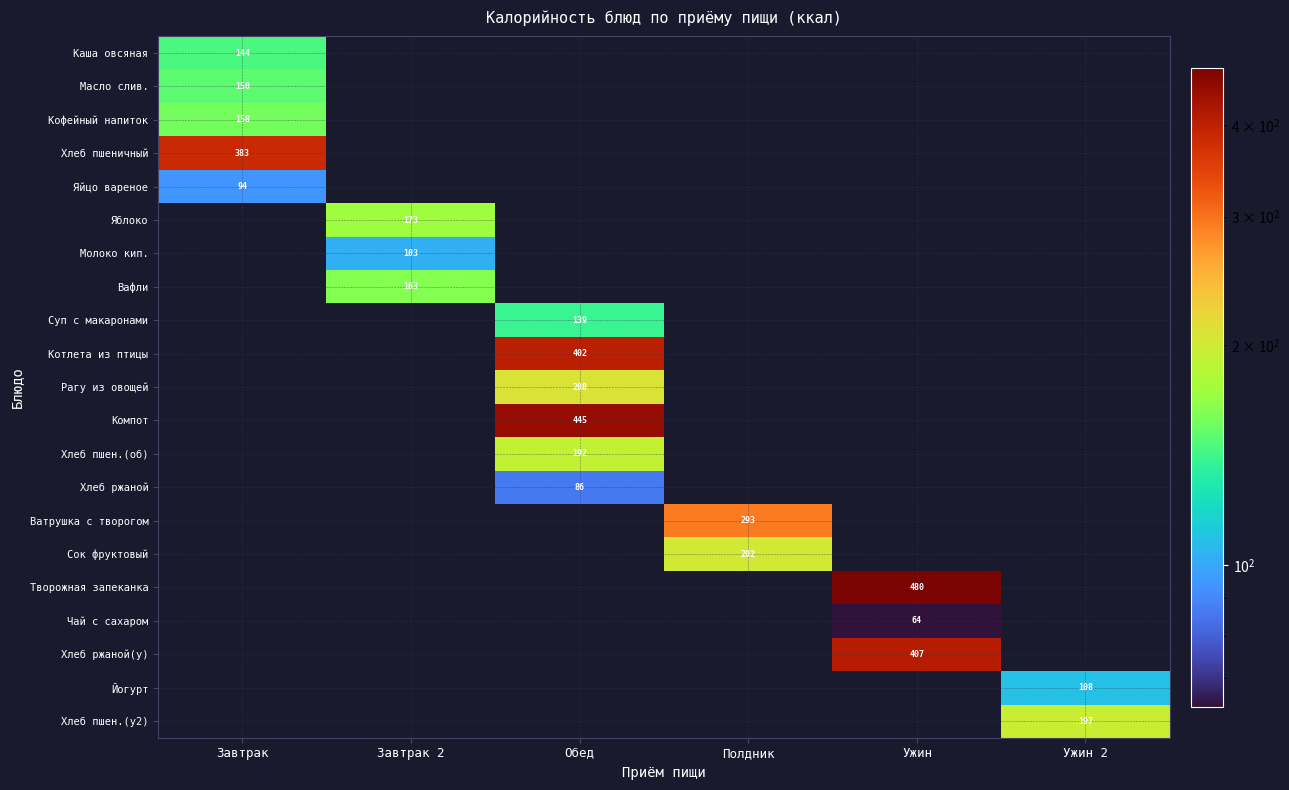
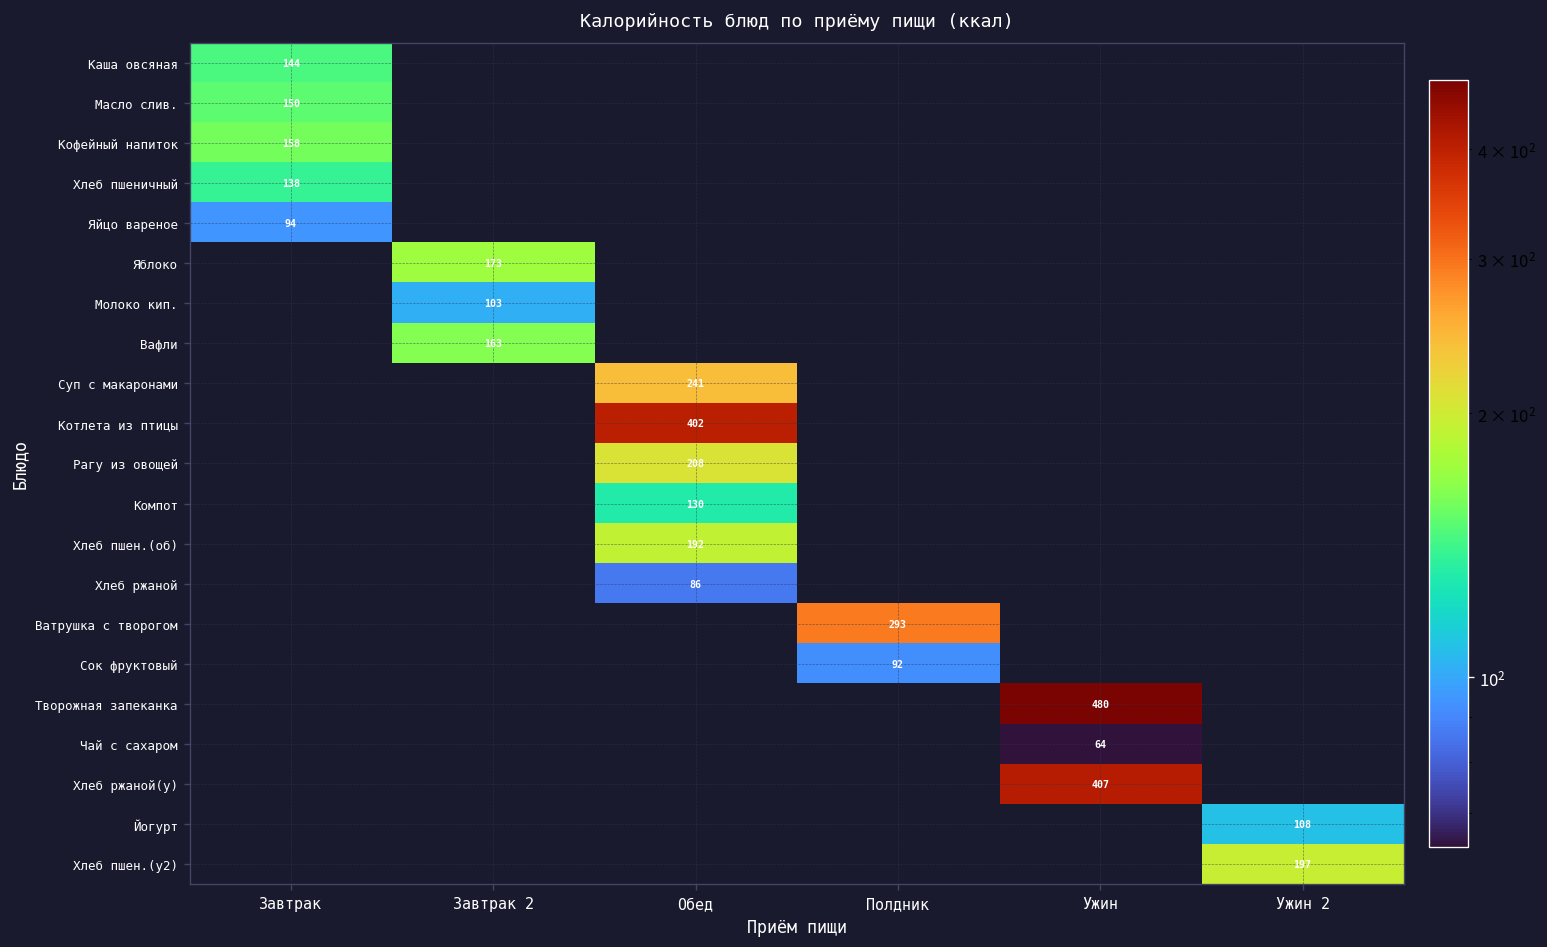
Хлеб пшеничный, Завтрак: 383 -> 138
Суп с макаронами, Обед: 139 -> 241
Компот, Обед: 445 -> 130
Сок фруктовый, Полдник: 202 -> 92
